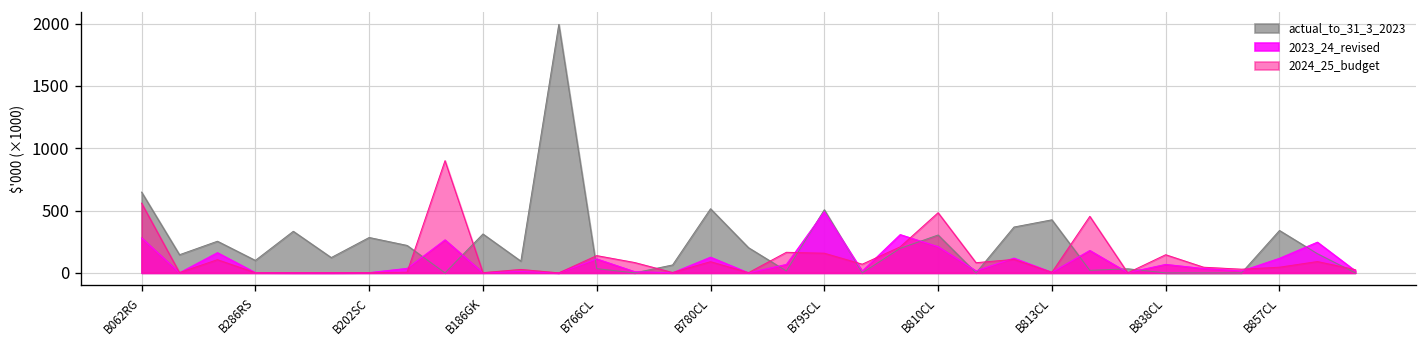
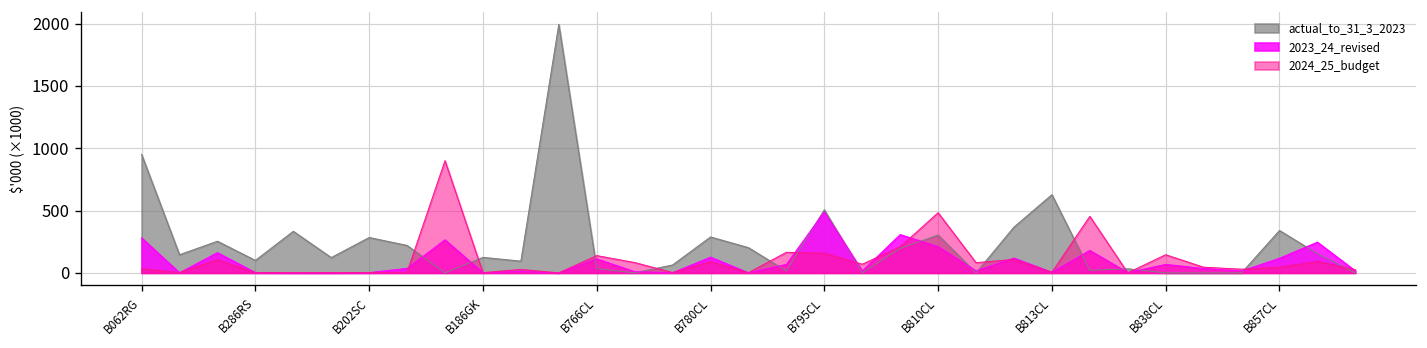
actual_to_31_3_2023, B062RG: 650 -> 950
2024_25_budget, B062RG: 560 -> 30
actual_to_31_3_2023, B186GK: 310 -> 120
actual_to_31_3_2023, B780CL: 510 -> 290
actual_to_31_3_2023, B813CL: 430 -> 630
